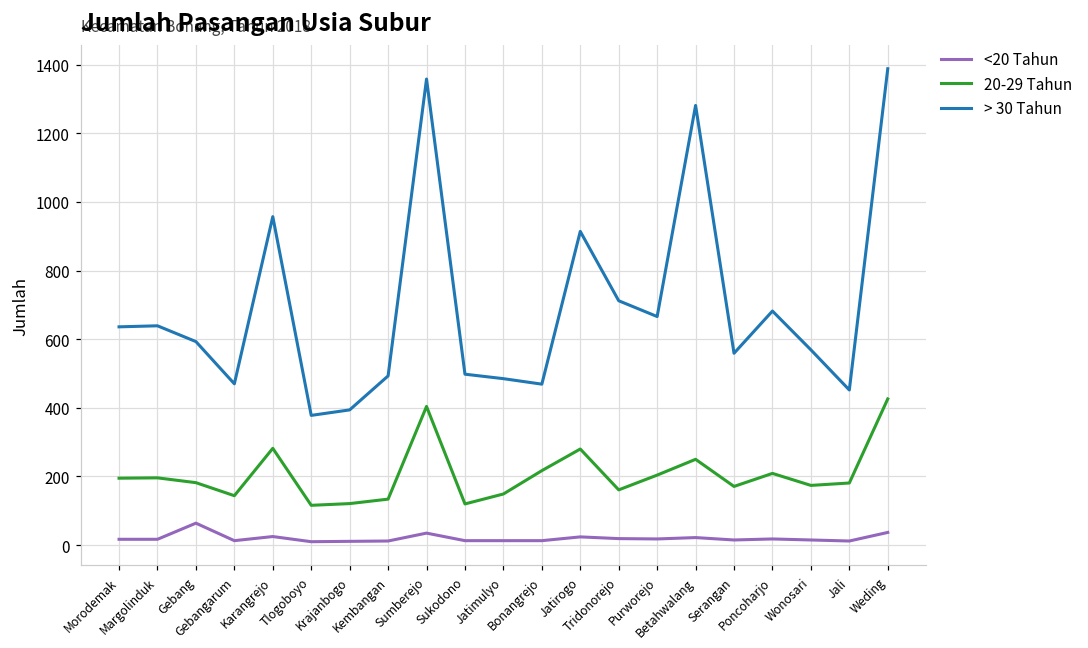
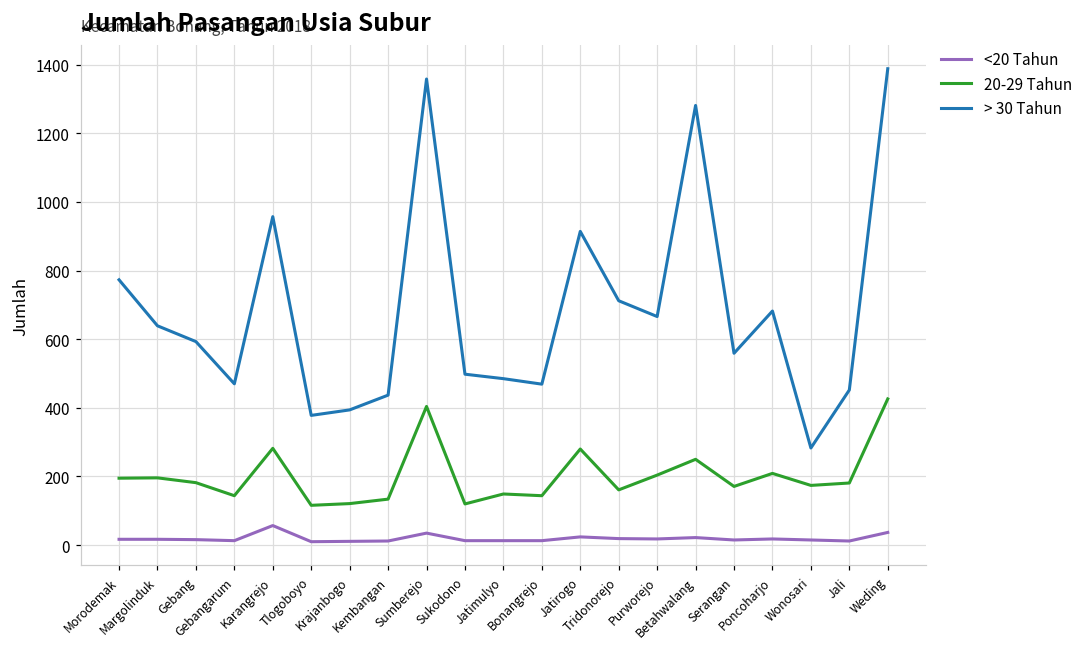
> 30 Tahun, Morodemak: 640 -> 770
<20 Tahun, Gebang: 60 -> 20
<20 Tahun, Karangrejo: 30 -> 60
> 30 Tahun, Kembangan: 490 -> 440
20-29 Tahun, Bonangrejo: 220 -> 140
> 30 Tahun, Wonosari: 570 -> 280
